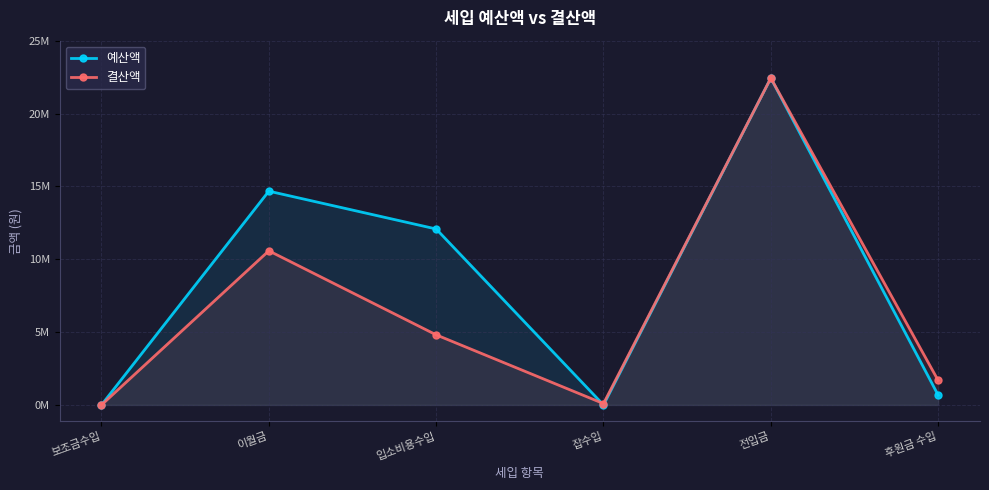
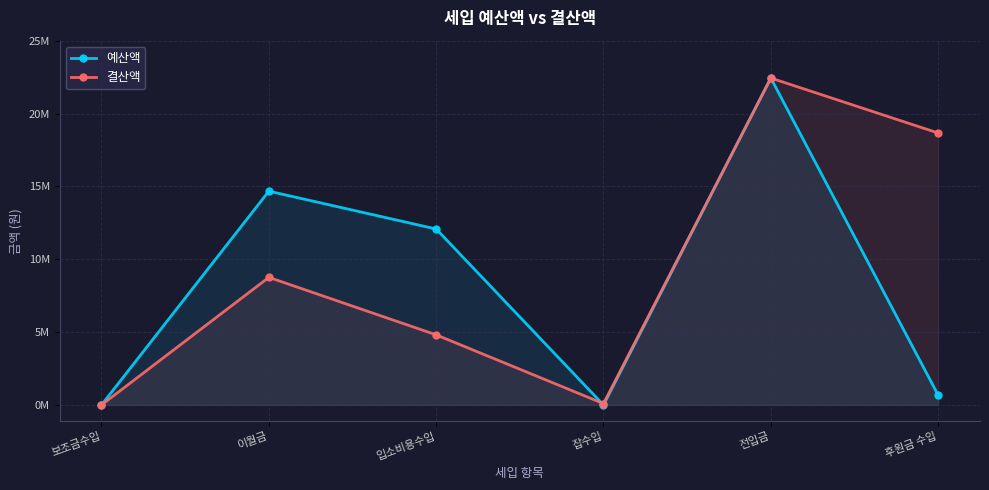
결산액, 이월금: 10600000 -> 8800000
결산액, 후원금 수입: 1700000 -> 18700000
